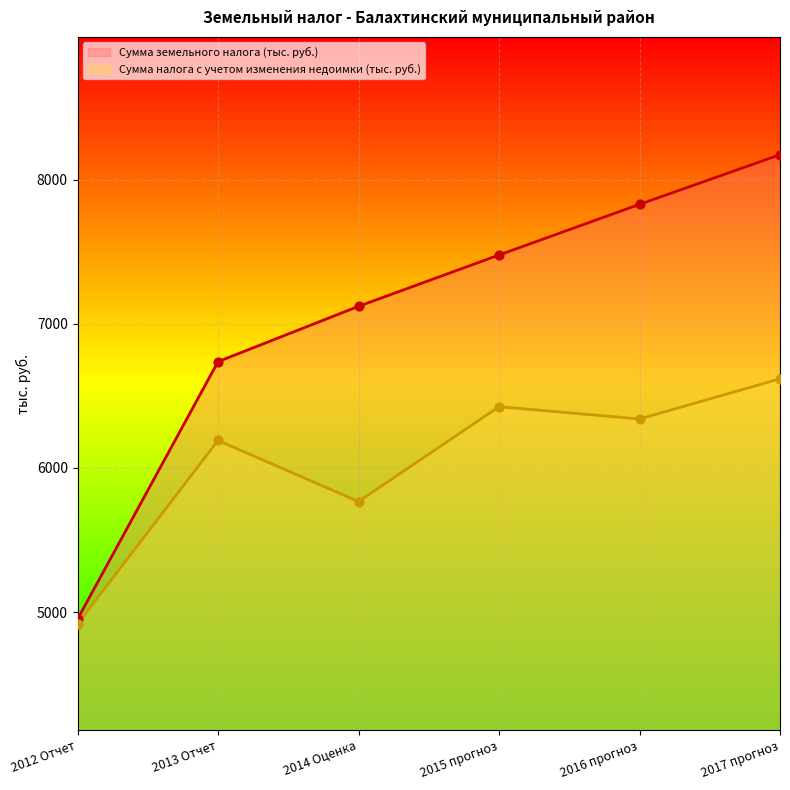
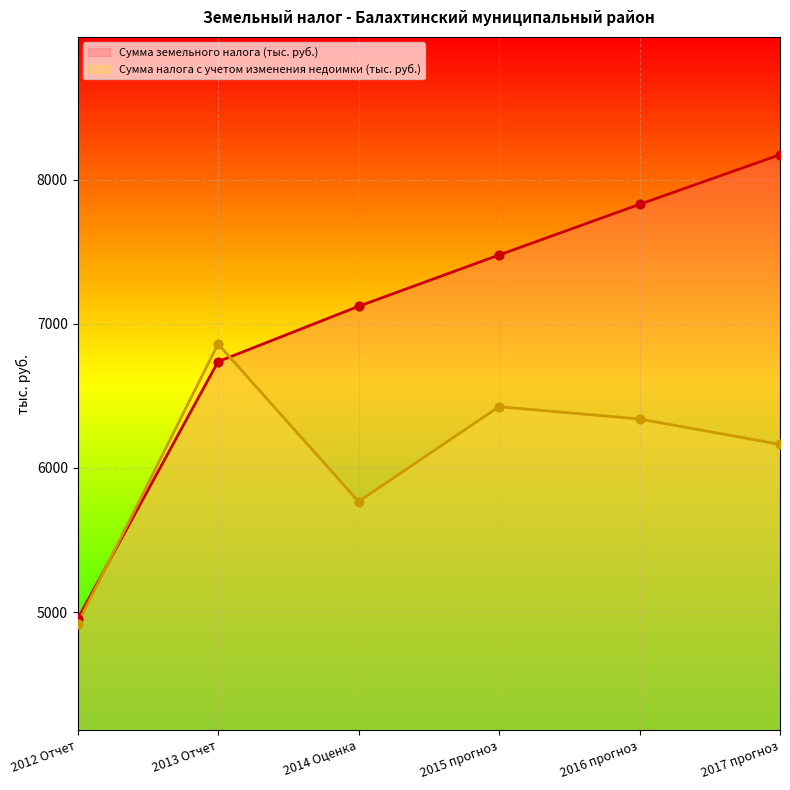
Сумма налога с учетом изменения недоимки (тыс. руб.), 2013 Отчет: 6190 -> 6860
Сумма налога с учетом изменения недоимки (тыс. руб.), 2017 прогноз: 6620 -> 6160
